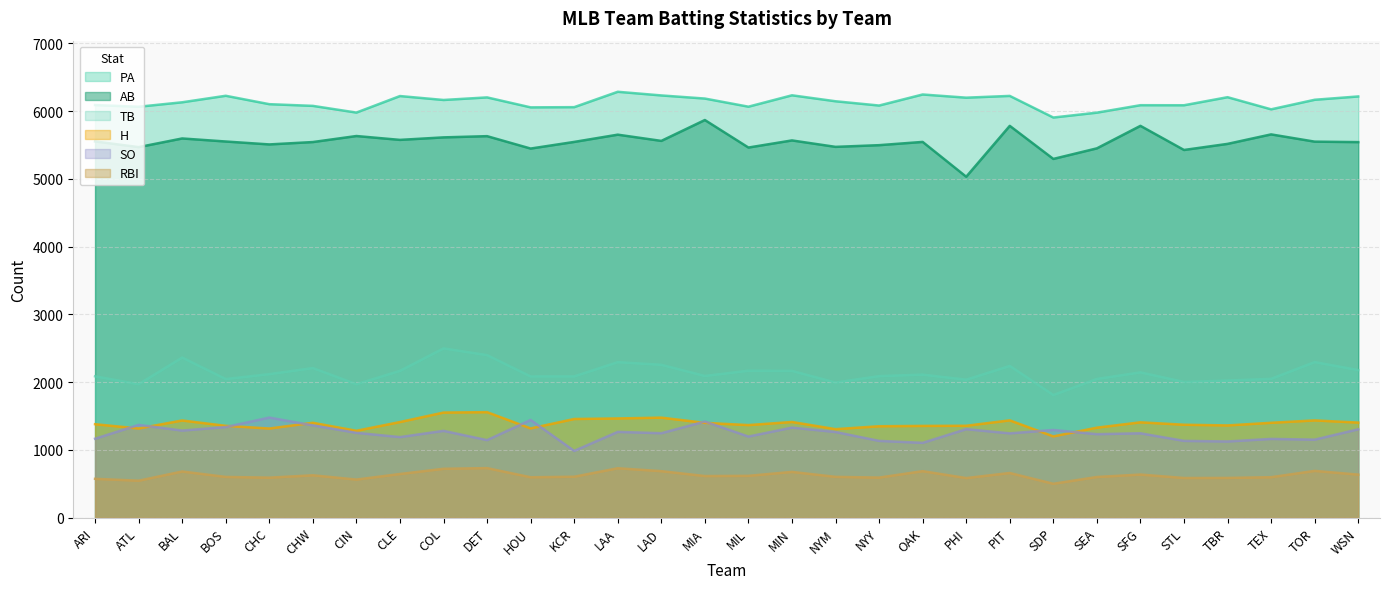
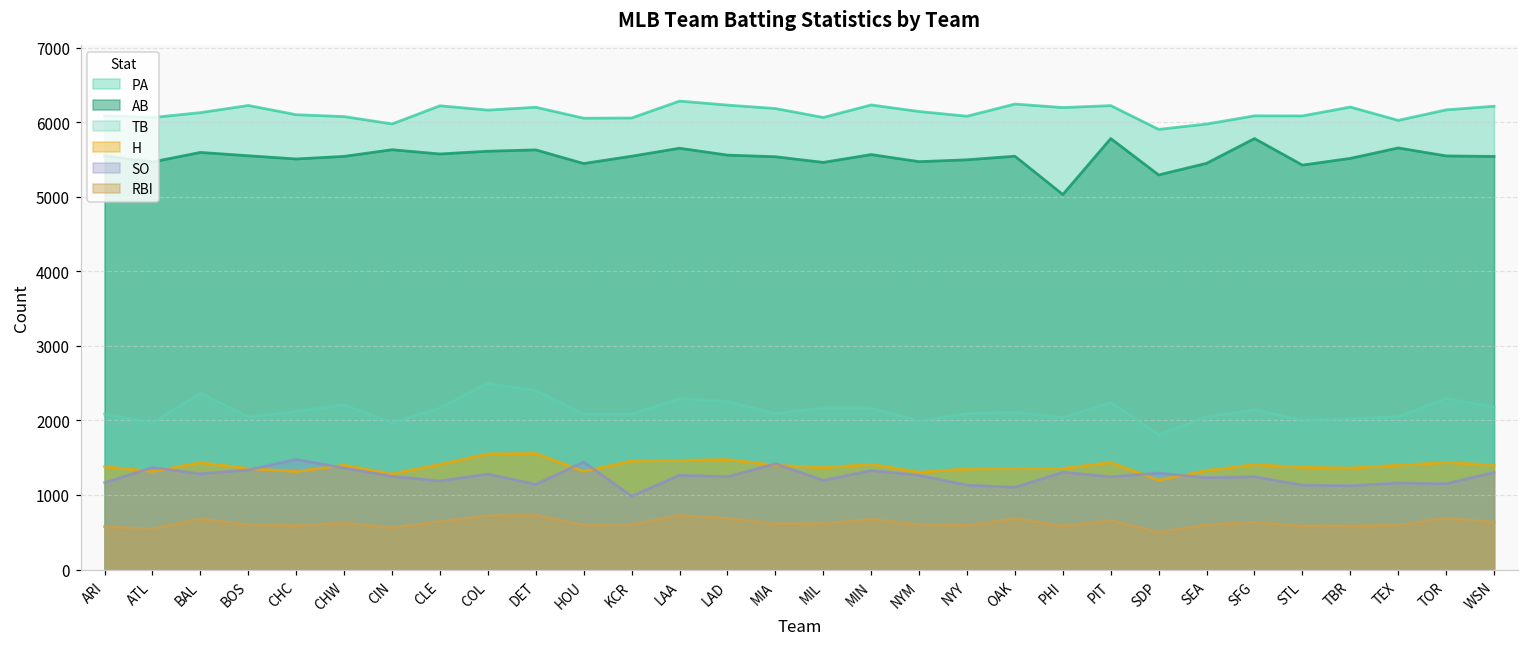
AB, MIA: 5900 -> 5500
